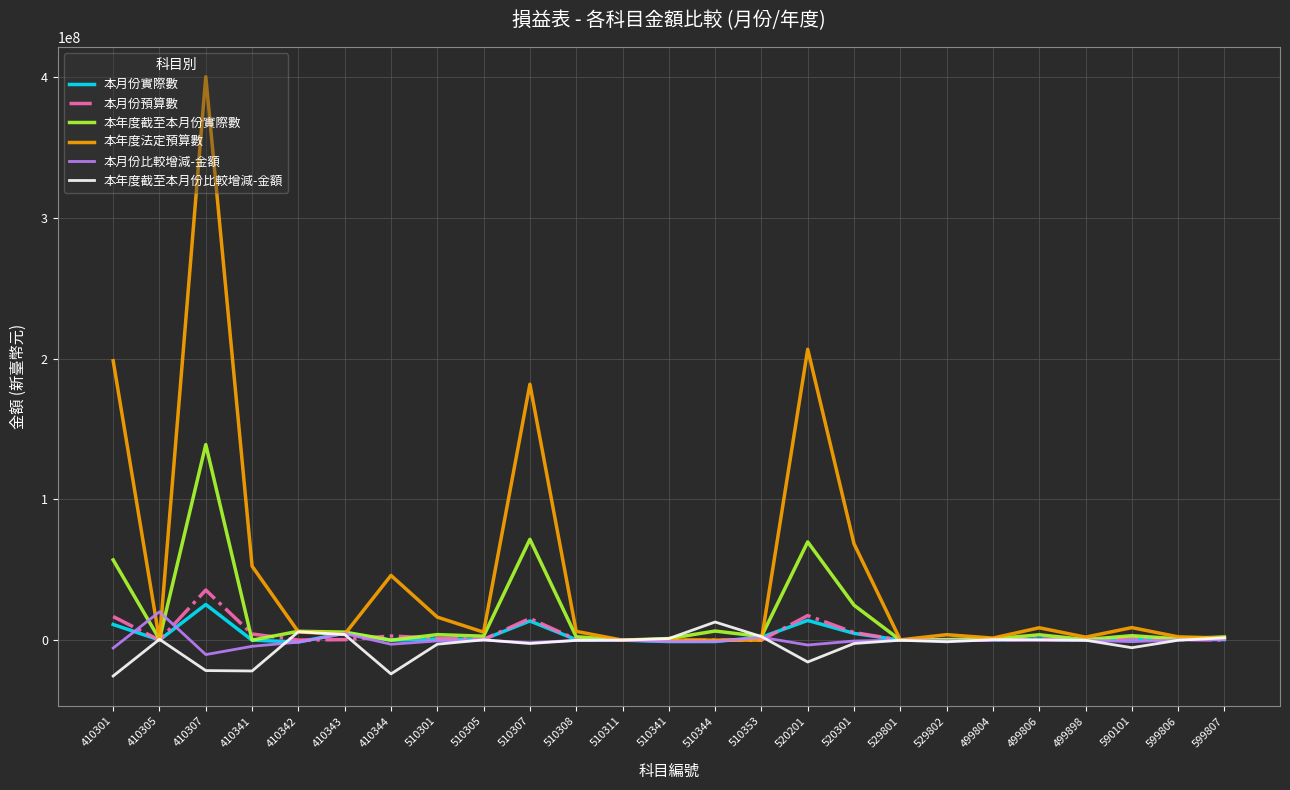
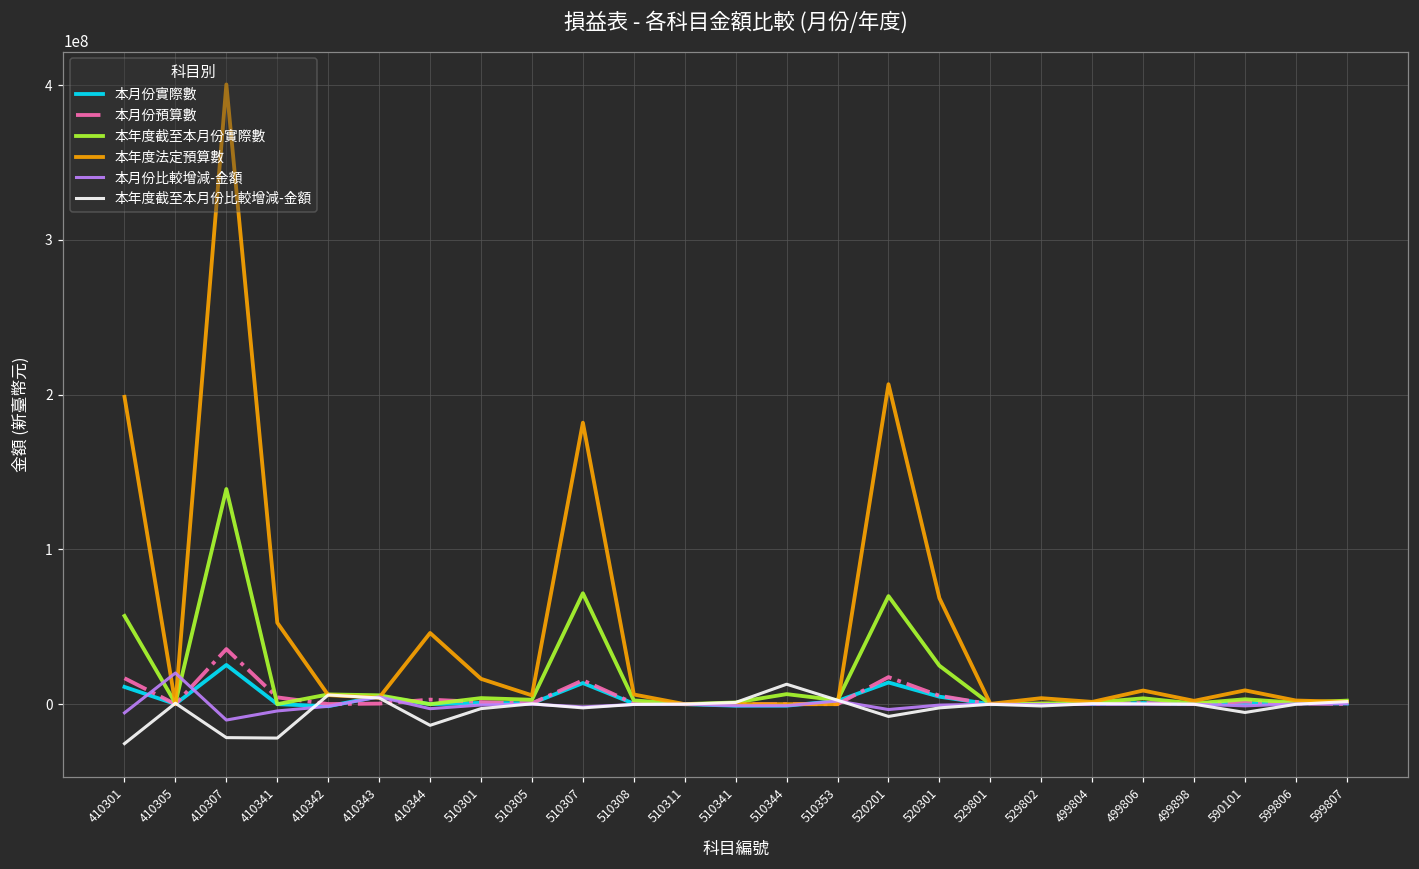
本年度截至本月份比較增減-金額, 410344: -24000000 -> -14000000
本年度截至本月份比較增減-金額, 520201: -16000000 -> -8000000
